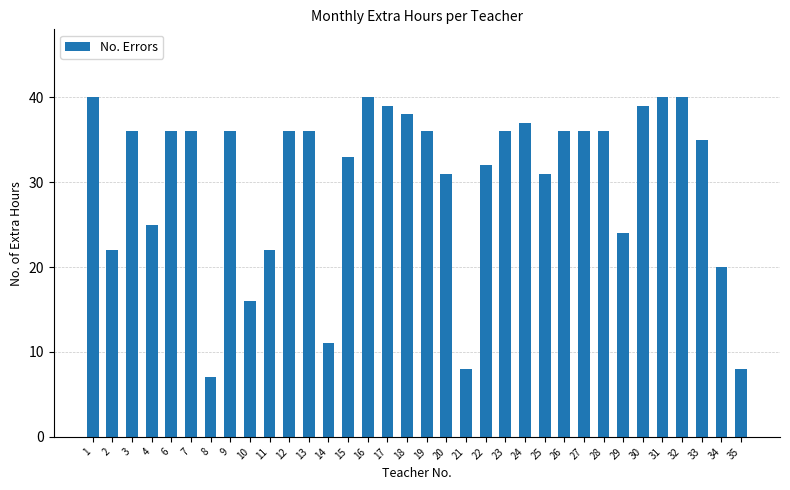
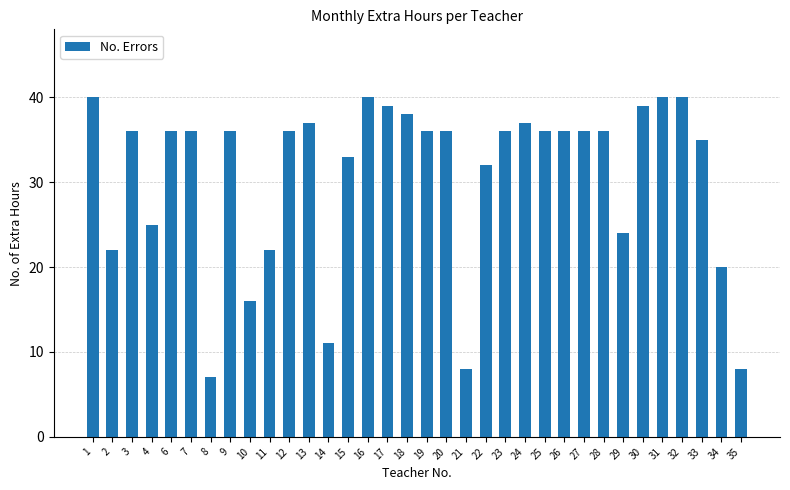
13: 36 -> 37
20: 31 -> 36
25: 31 -> 36
